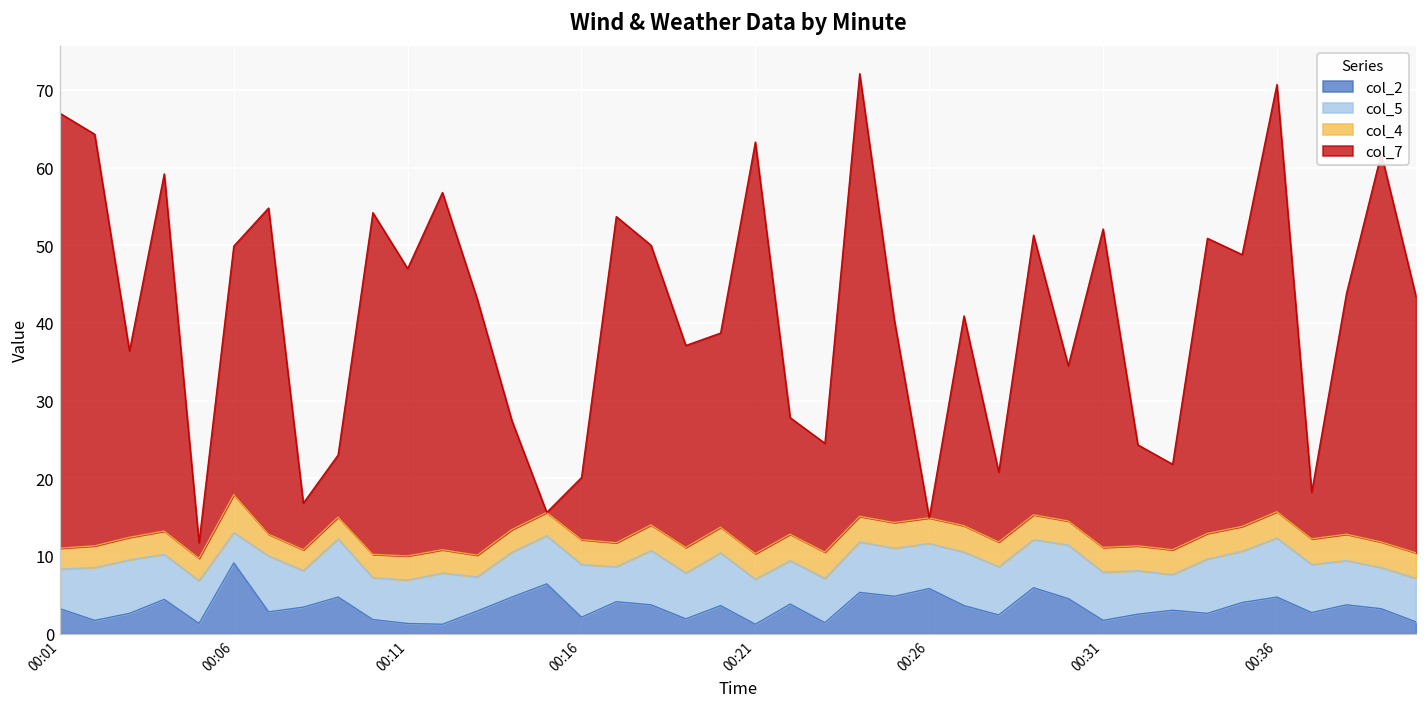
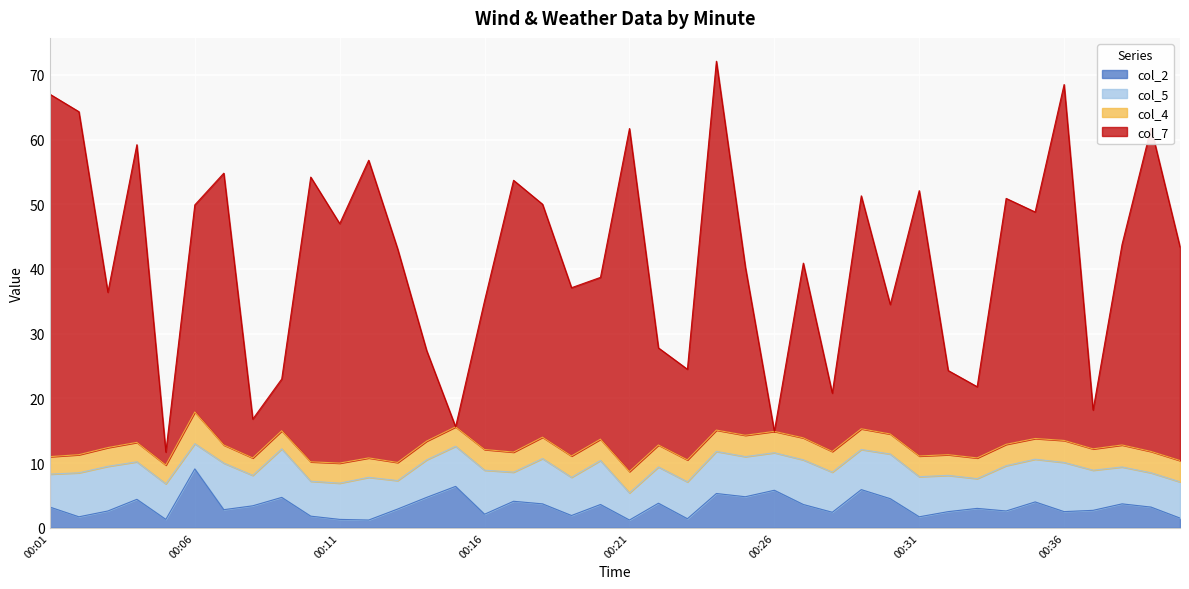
col_7, 00:16: 8 -> 23
col_5, 00:21: 6 -> 4
col_2, 00:36: 5 -> 3
